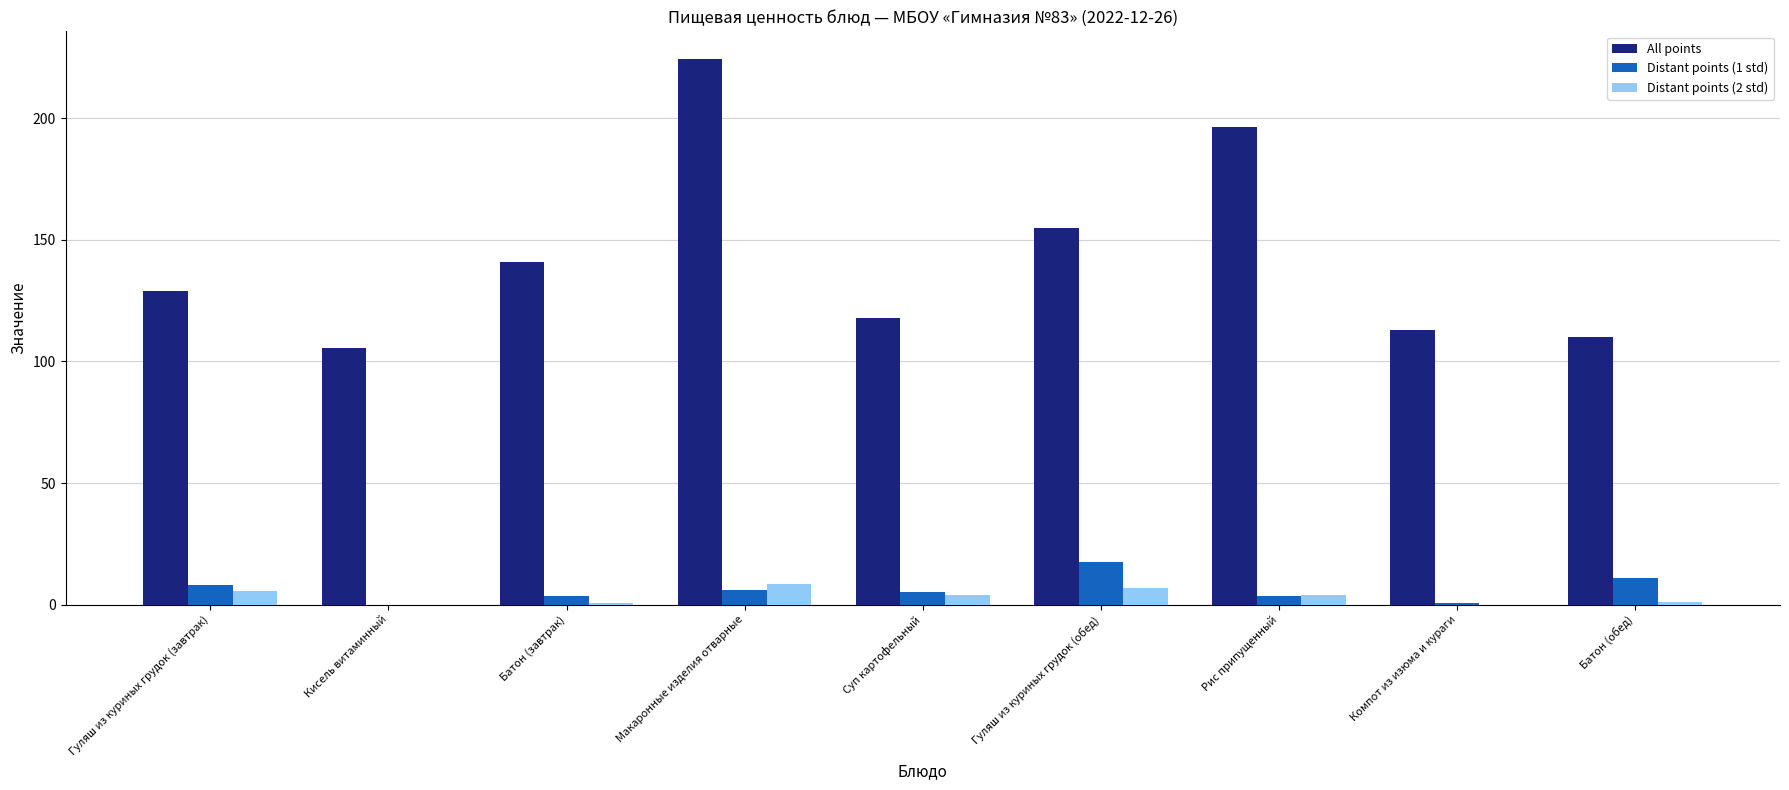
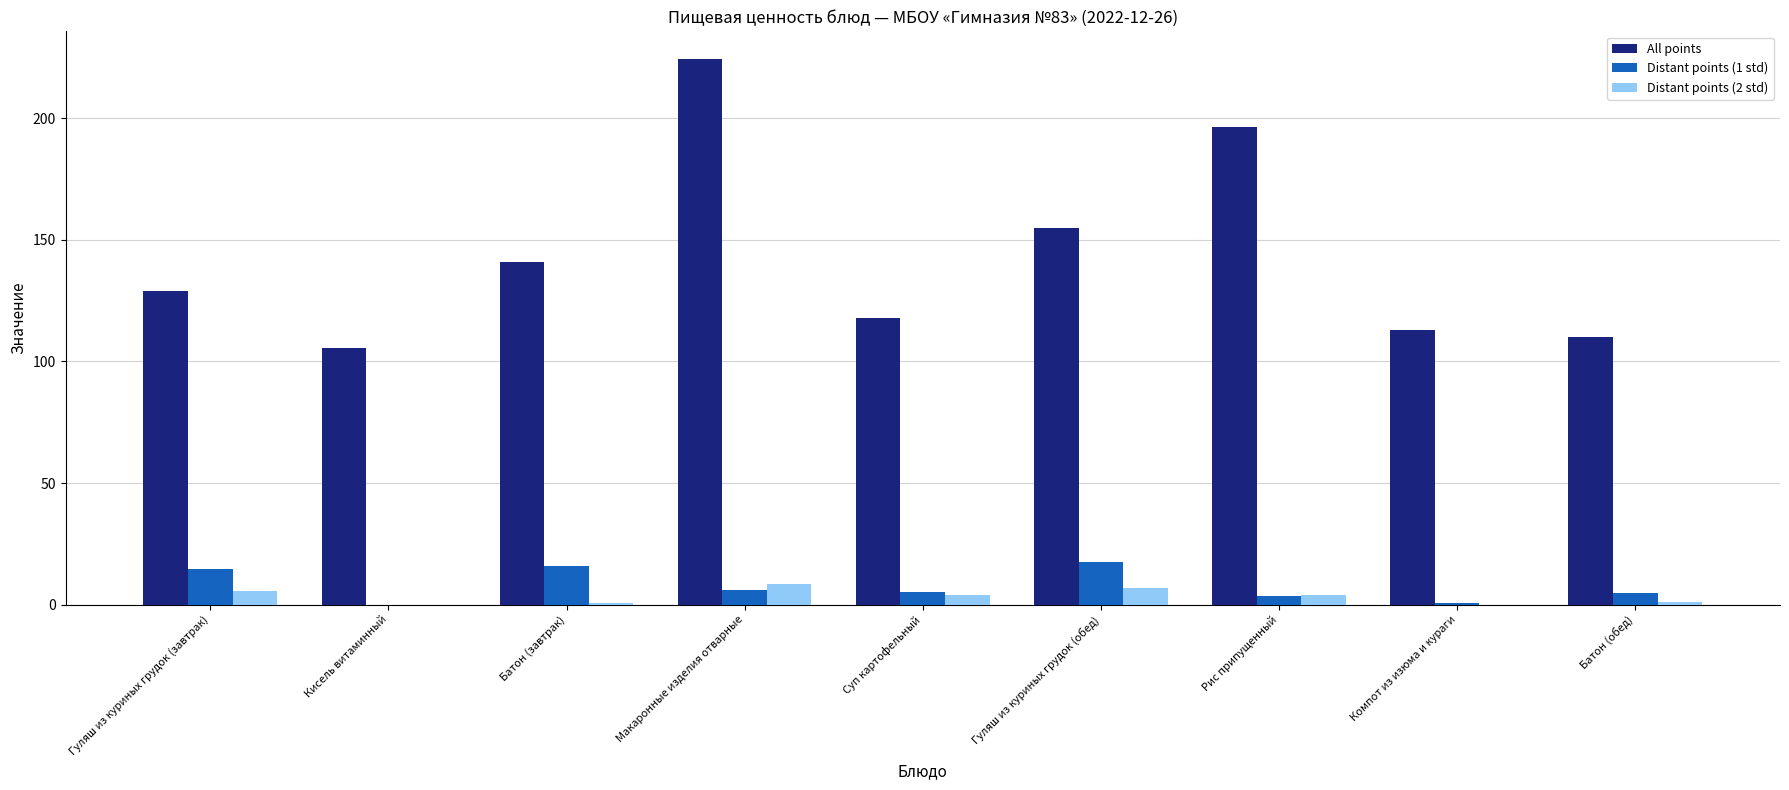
Distant points (1 std), Гуляш из куриных грудок (завтрак): 8 -> 15
Distant points (1 std), Батон (завтрак): 4 -> 16
Distant points (1 std), Батон (обед): 11 -> 5
